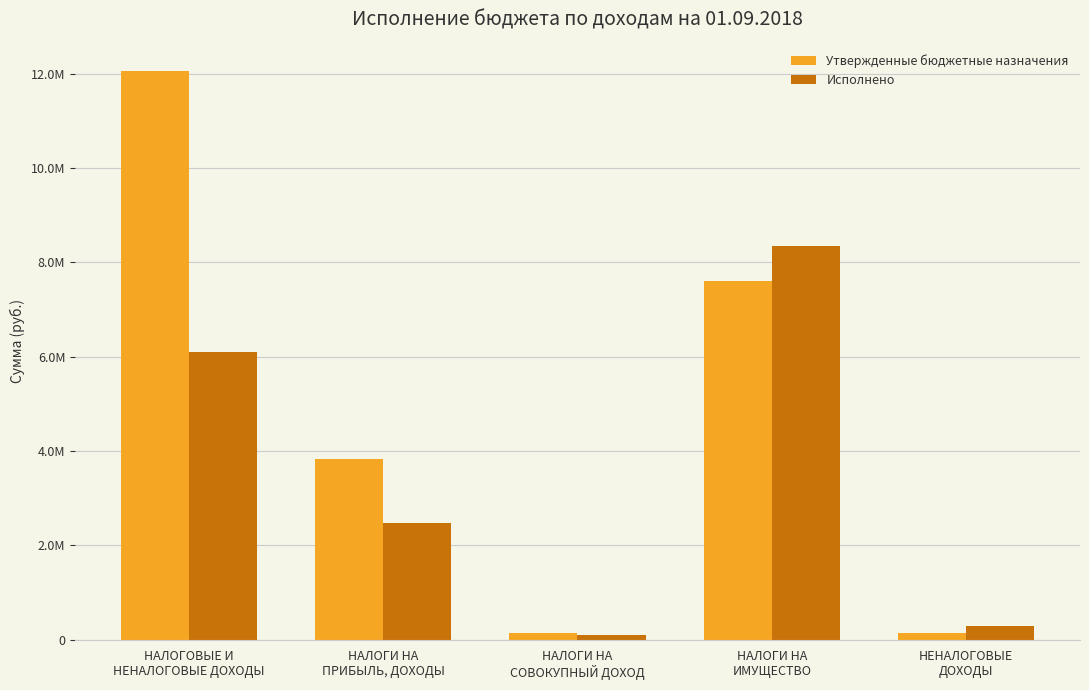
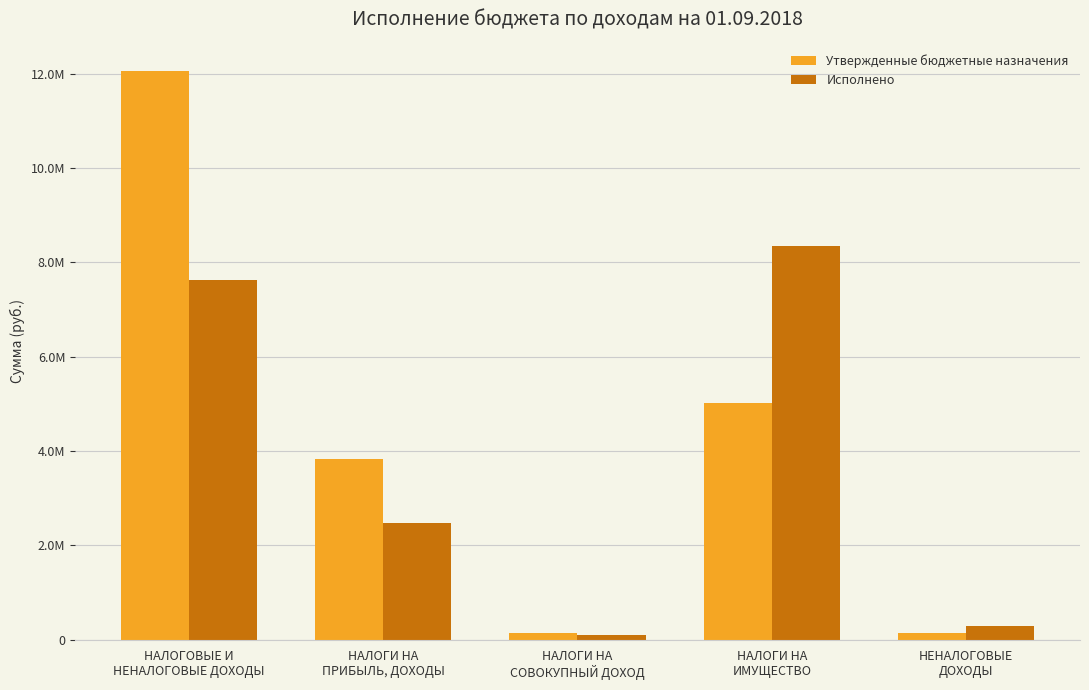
Исполнено, НАЛОГОВЫЕ И НЕНАЛОГОВЫЕ ДОХОДЫ: 6100000 -> 7600000
Утвержденные бюджетные назначения, НАЛОГИ НА ИМУЩЕСТВО: 7600000 -> 5000000
